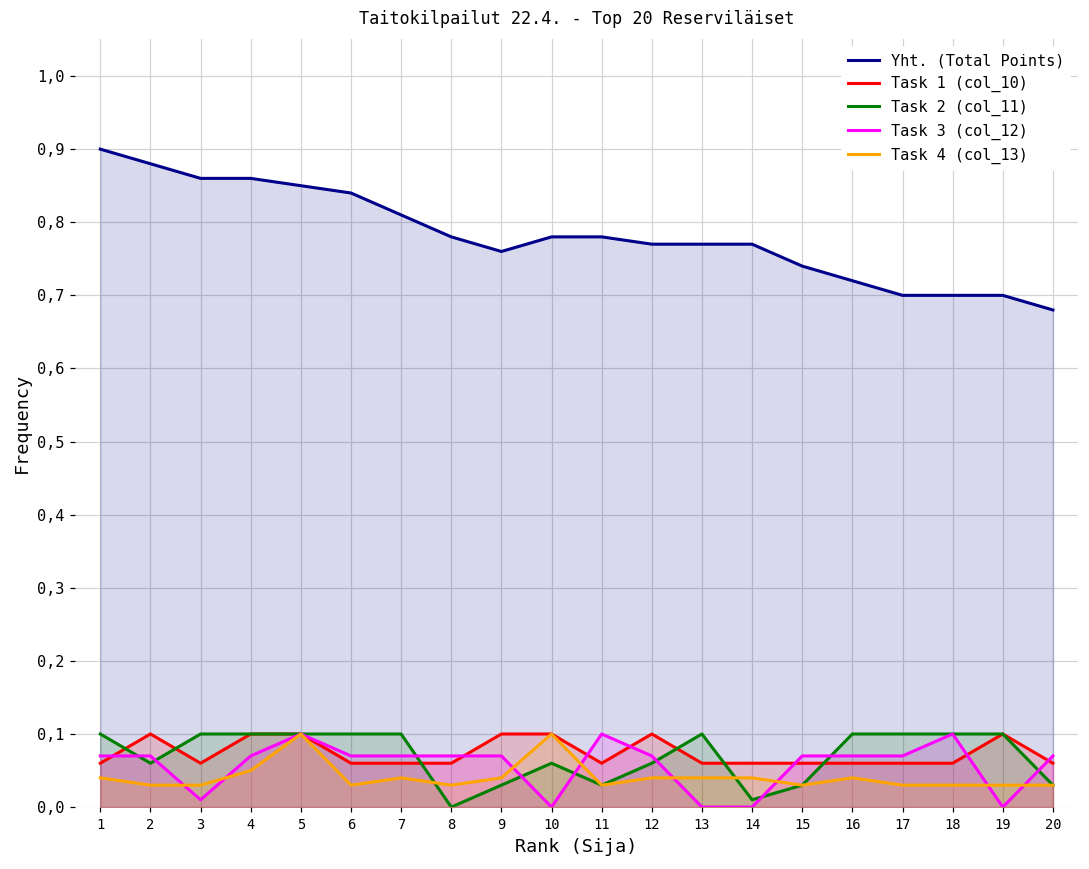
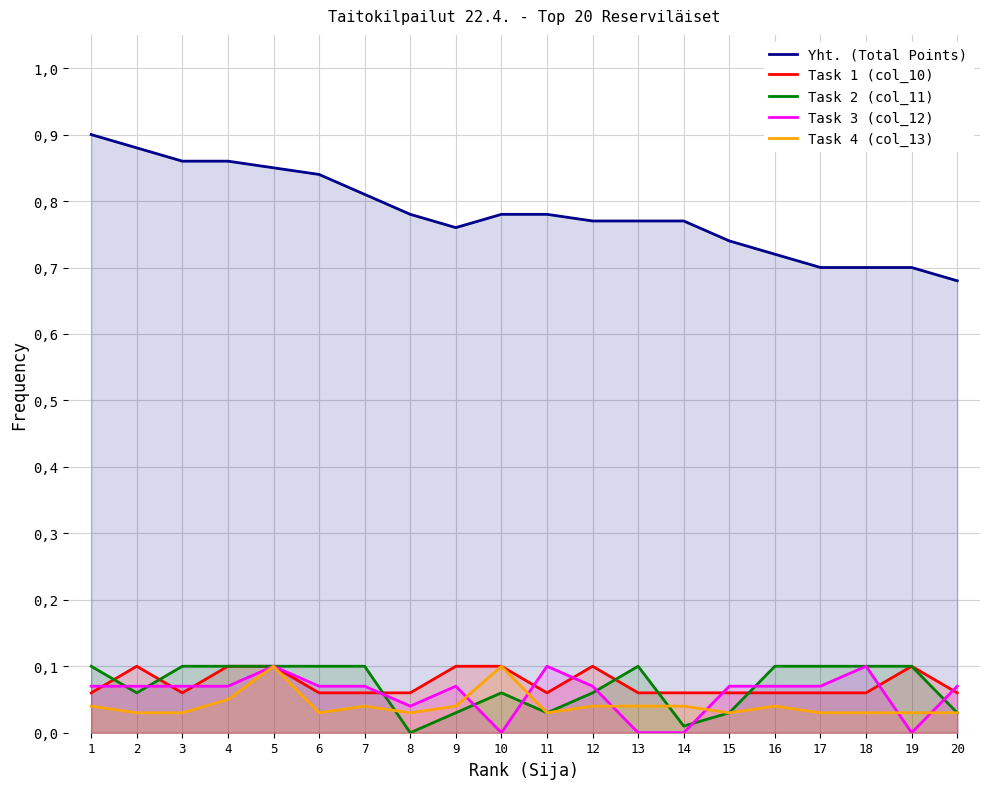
Task 3 (col_12), 3: 0.1 -> 0.7
Task 3 (col_12), 8: 0.7 -> 0.4
